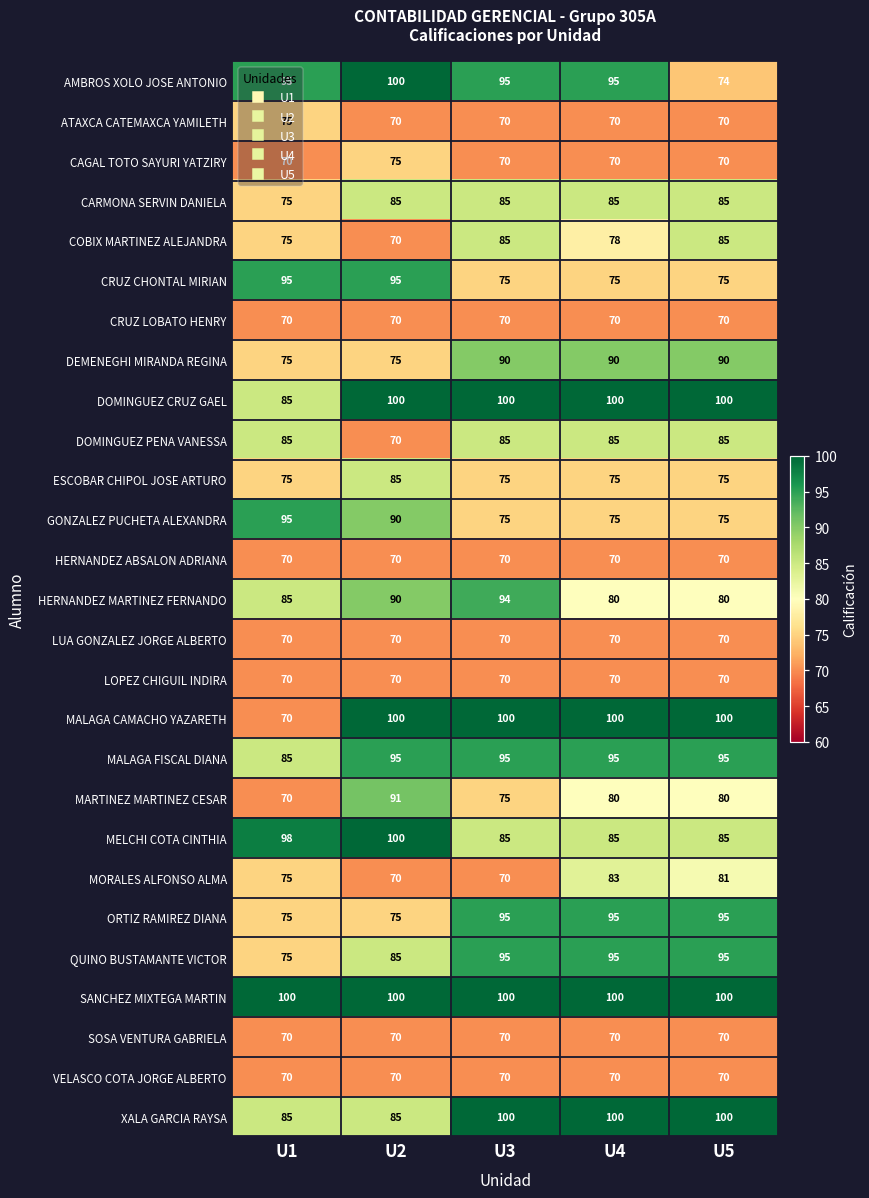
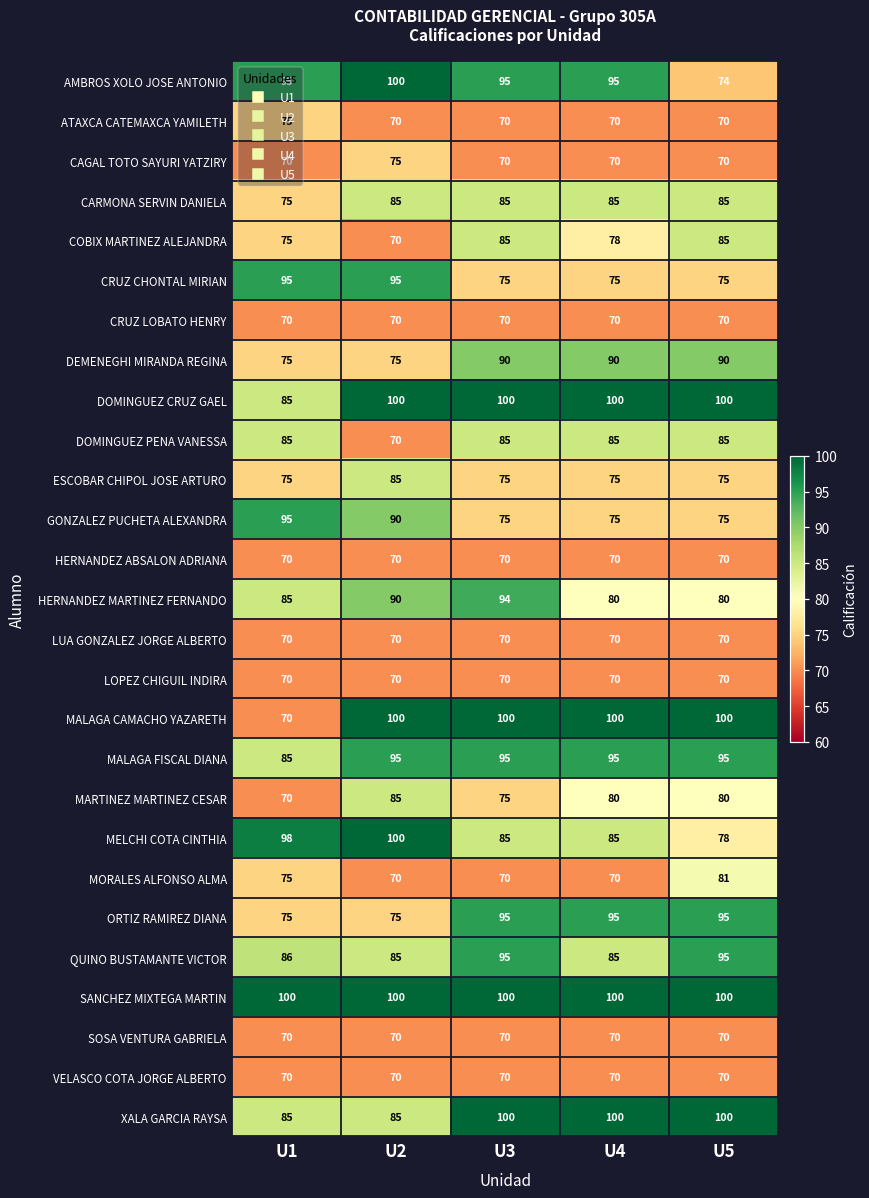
MARTINEZ MARTINEZ CESAR, U2: 91 -> 85
MELCHI COTA CINTHIA, U5: 85 -> 78
MORALES ALFONSO ALMA, U4: 83 -> 70
QUINO BUSTAMANTE VICTOR, U1: 75 -> 86
QUINO BUSTAMANTE VICTOR, U4: 95 -> 85
